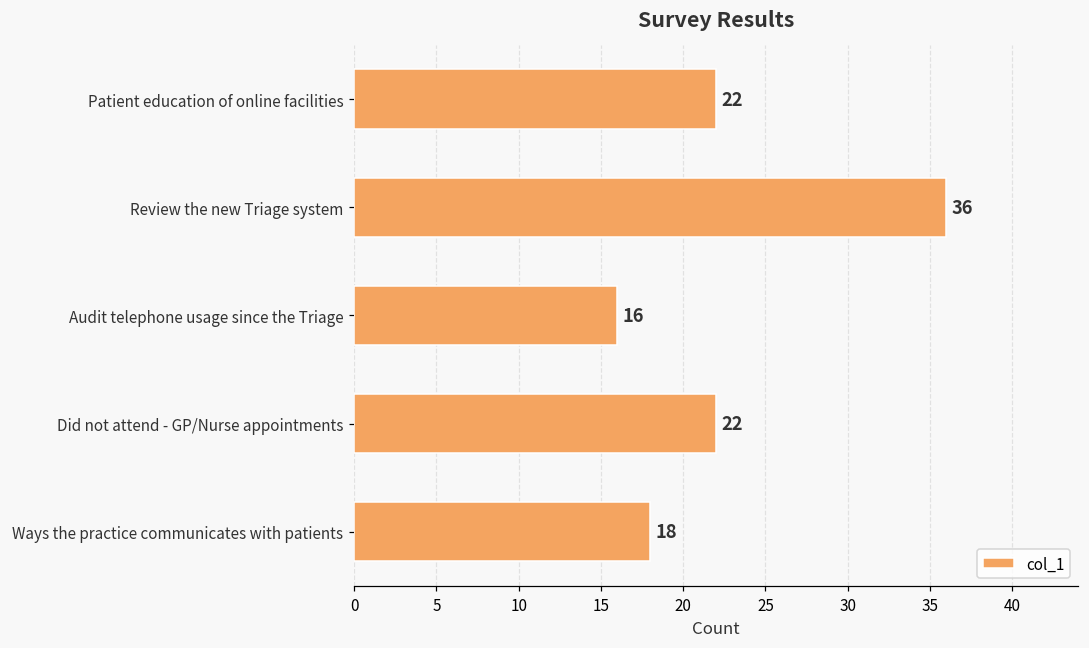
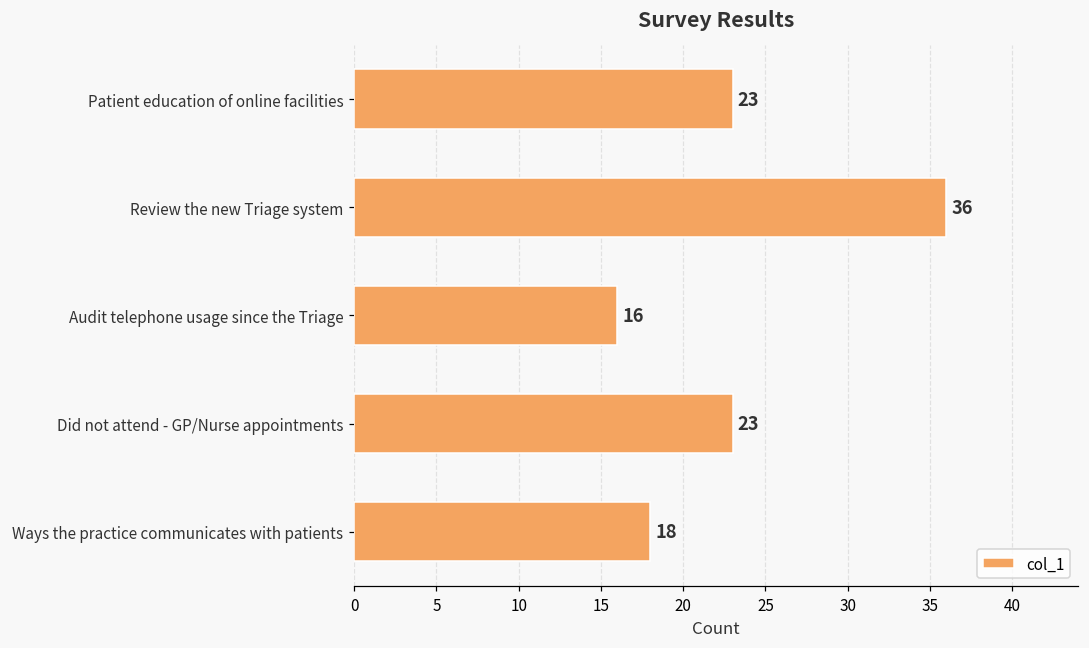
Patient education of online facilities: 22 -> 23
Did not attend - GP/Nurse appointments: 22 -> 23
